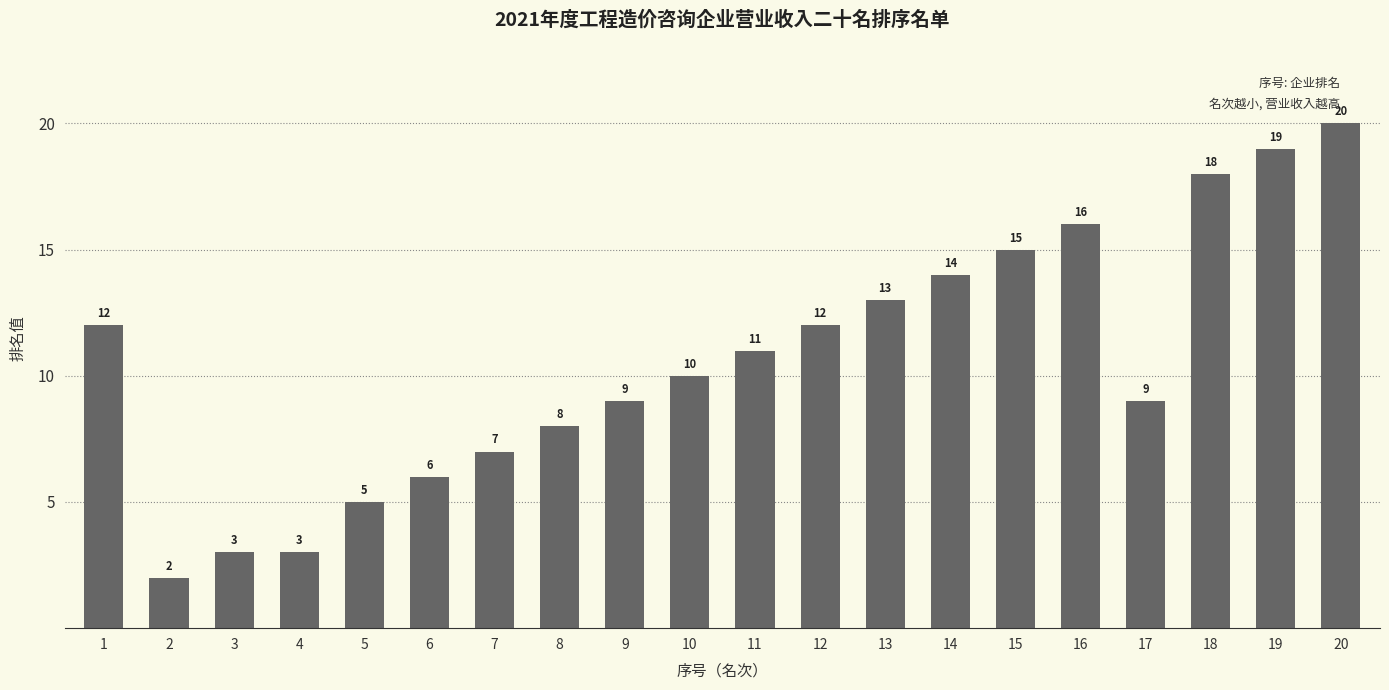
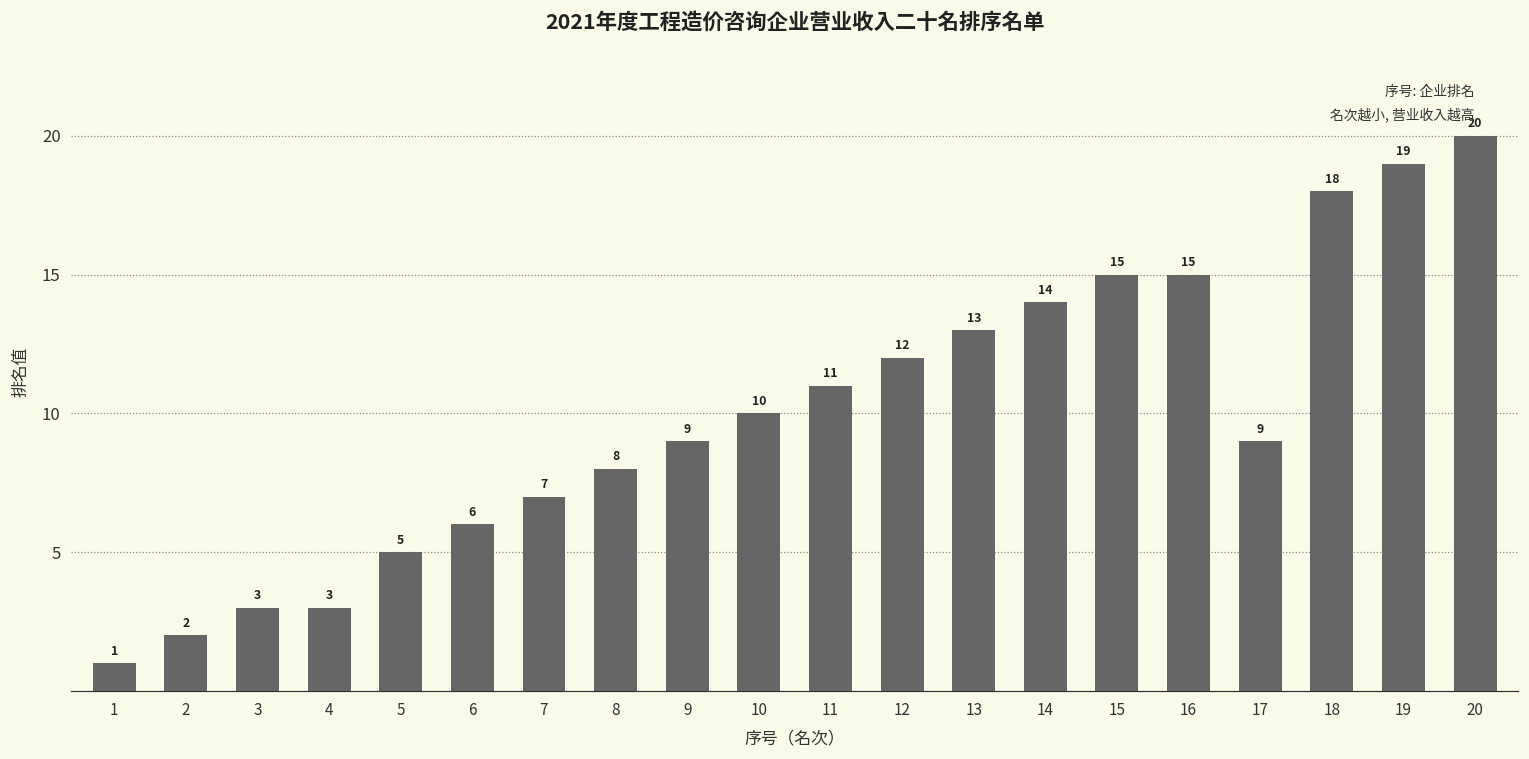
1: 12 -> 1
16: 16 -> 15
